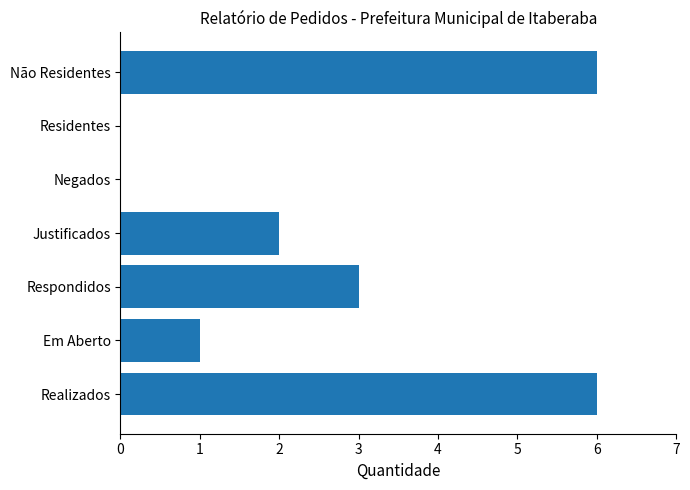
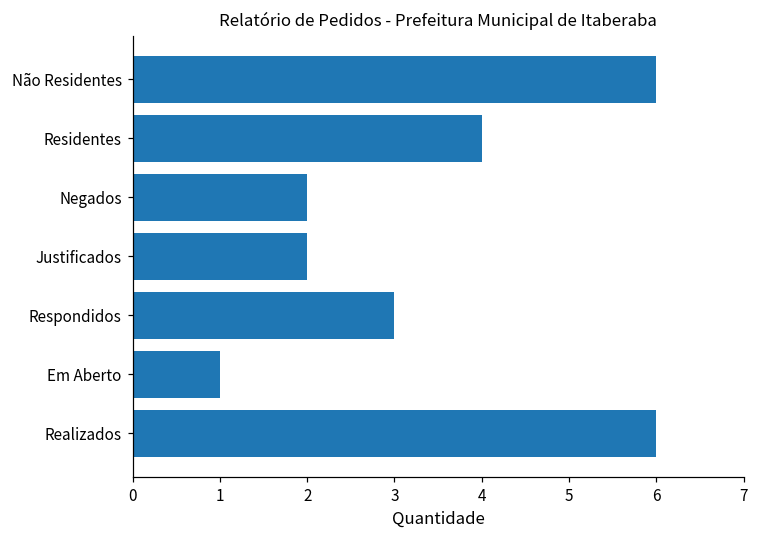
Residentes: 0 -> 4
Negados: 0 -> 2
